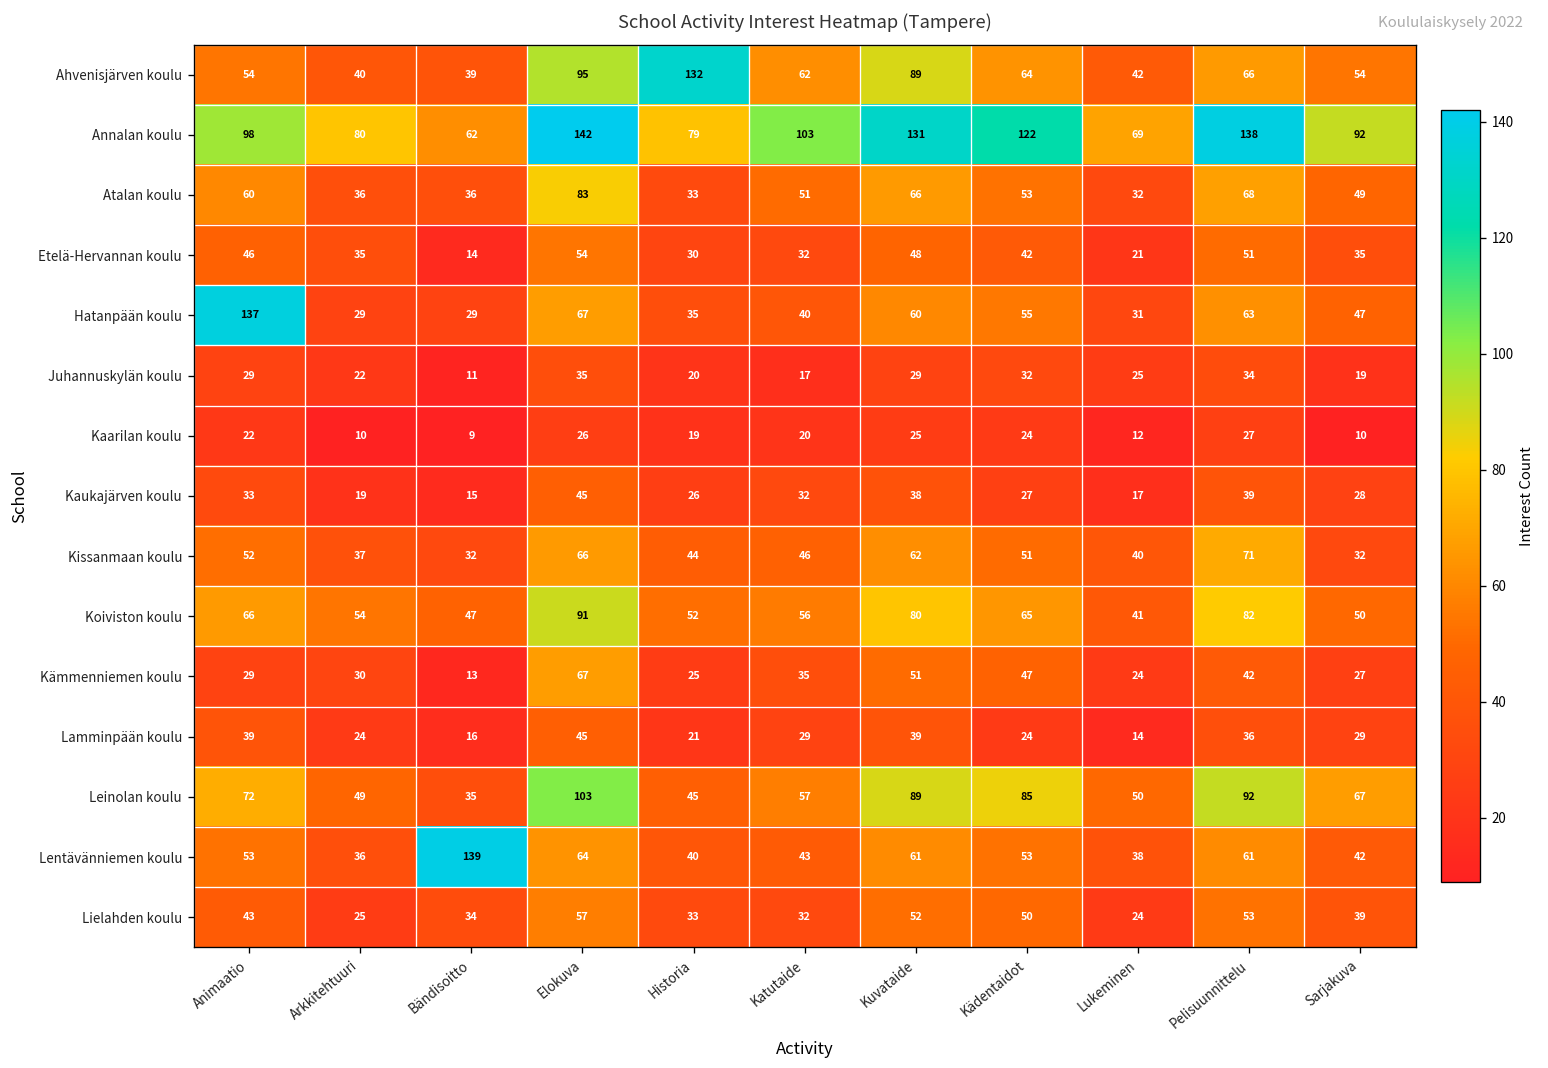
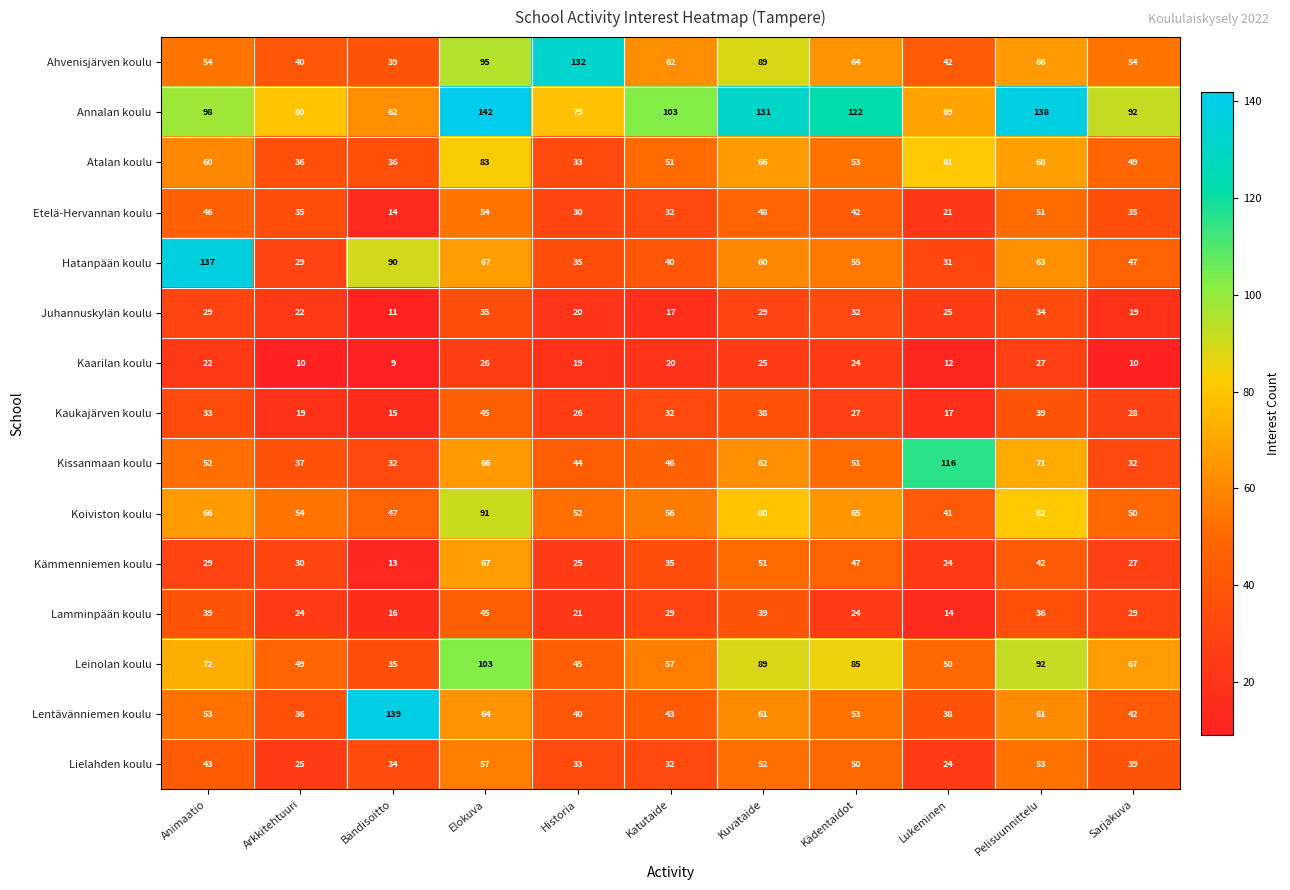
Atalan koulu, Lukeminen: 32 -> 81
Hatanpään koulu, Bändisoitto: 29 -> 90
Kissanmaan koulu, Lukeminen: 40 -> 116
